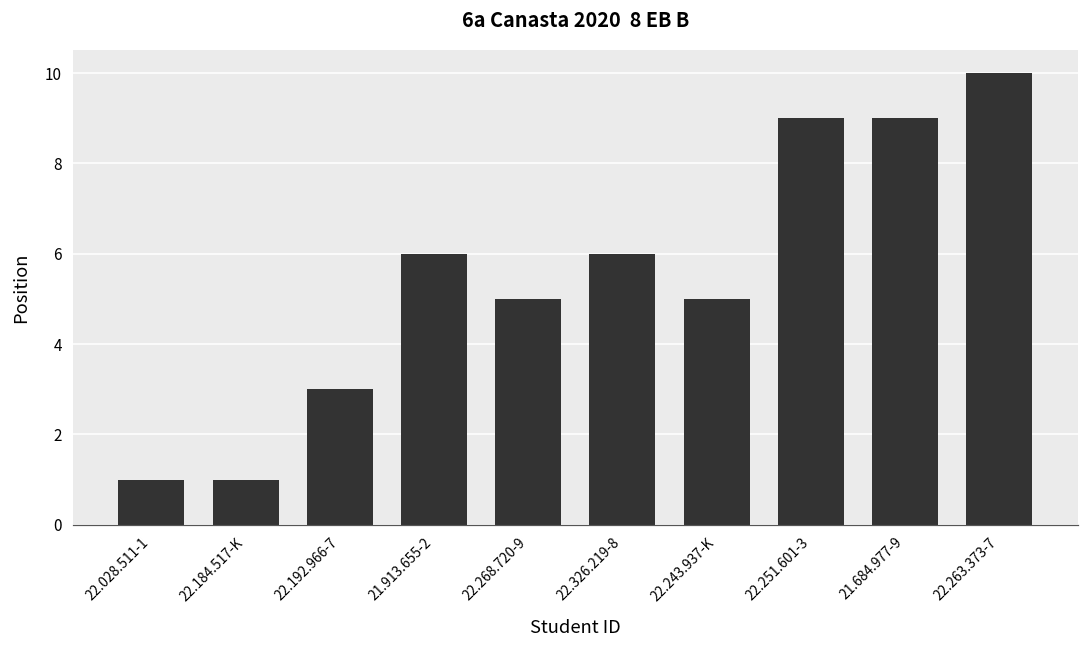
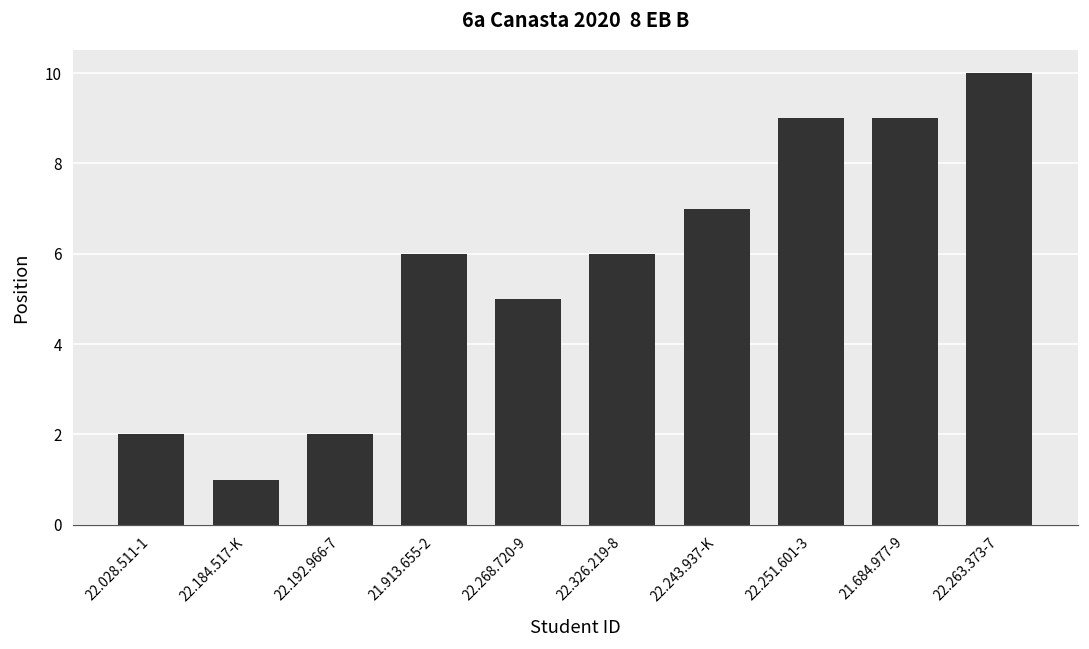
22.028.511-1: 1 -> 2
22.192.966-7: 3 -> 2
22.243.937-K: 5 -> 7
